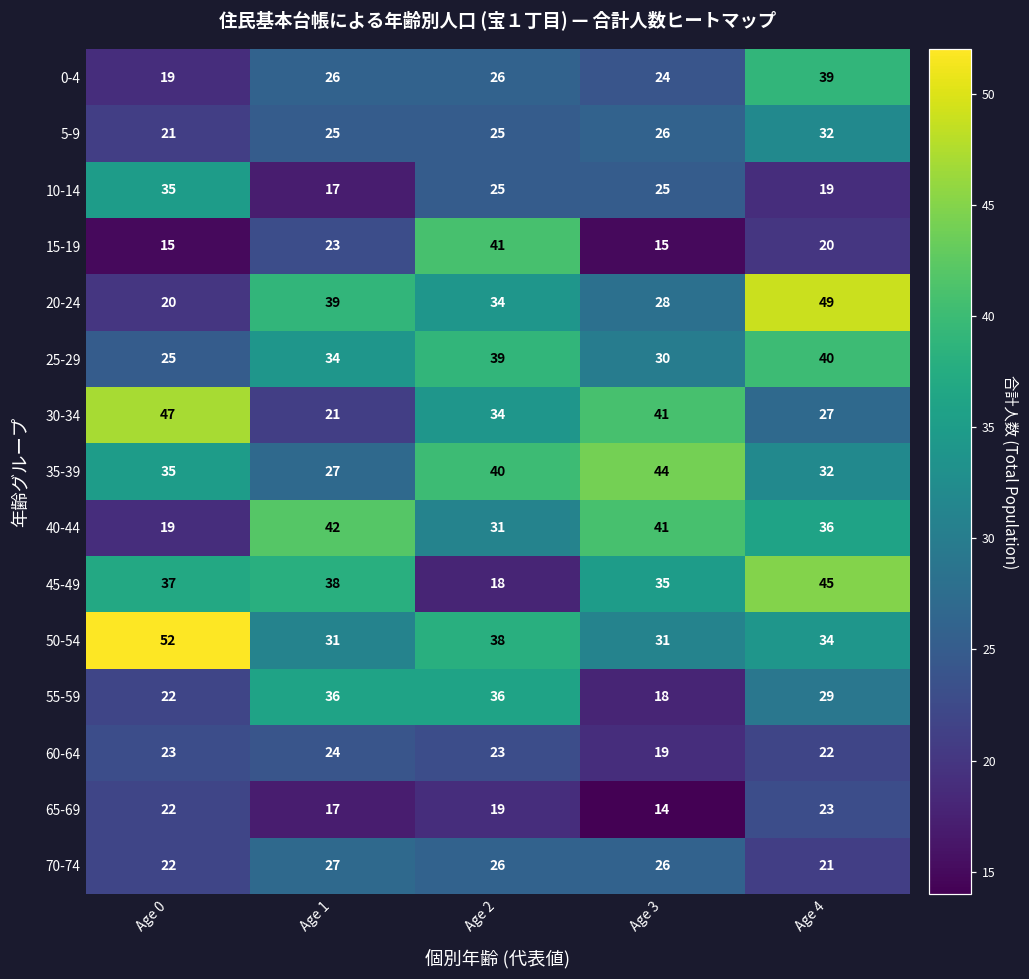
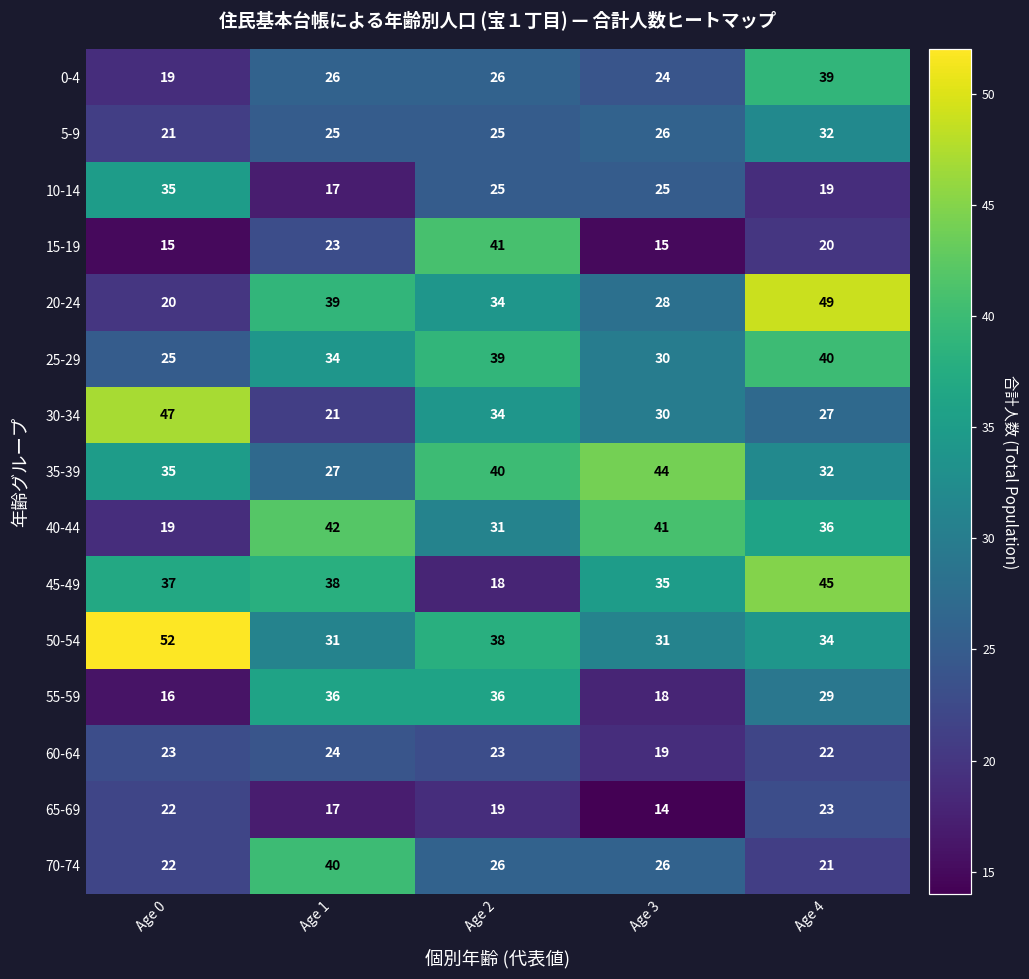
30-34, Age 3: 41 -> 30
55-59, Age 0: 22 -> 16
70-74, Age 1: 27 -> 40
